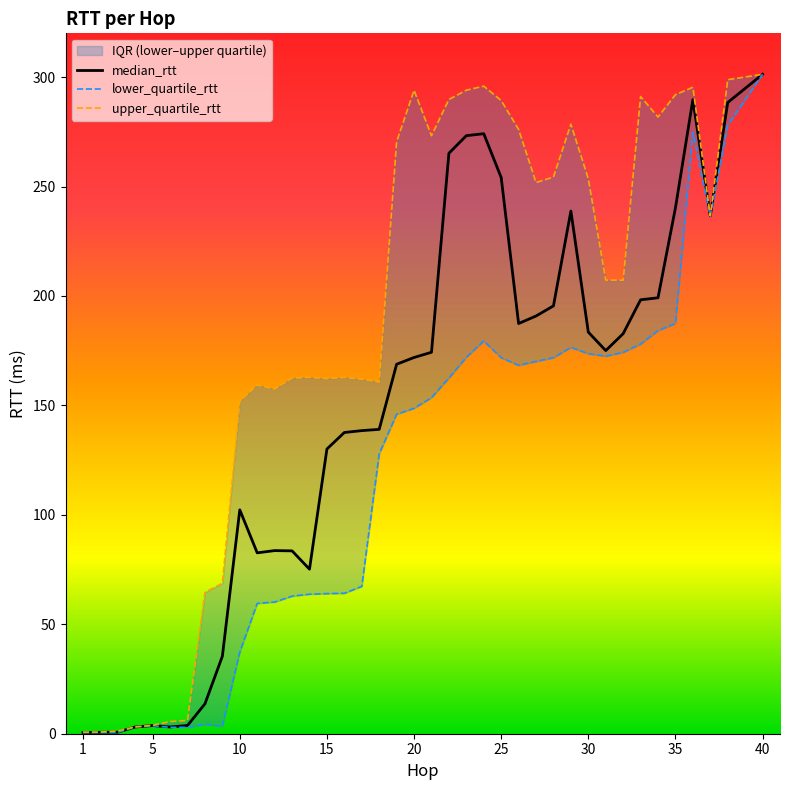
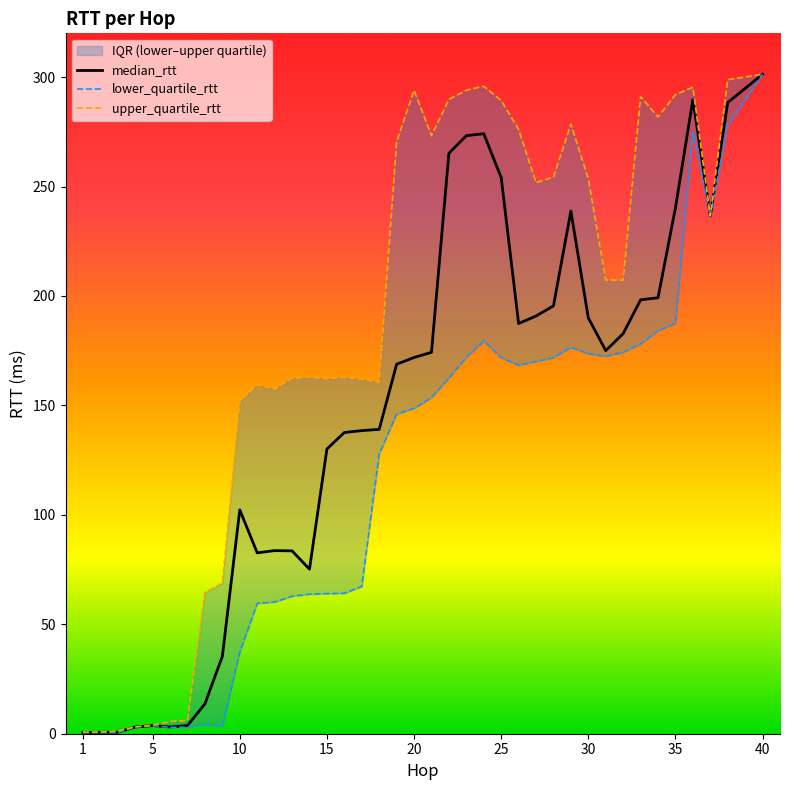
median_rtt, 30: 183 -> 190
